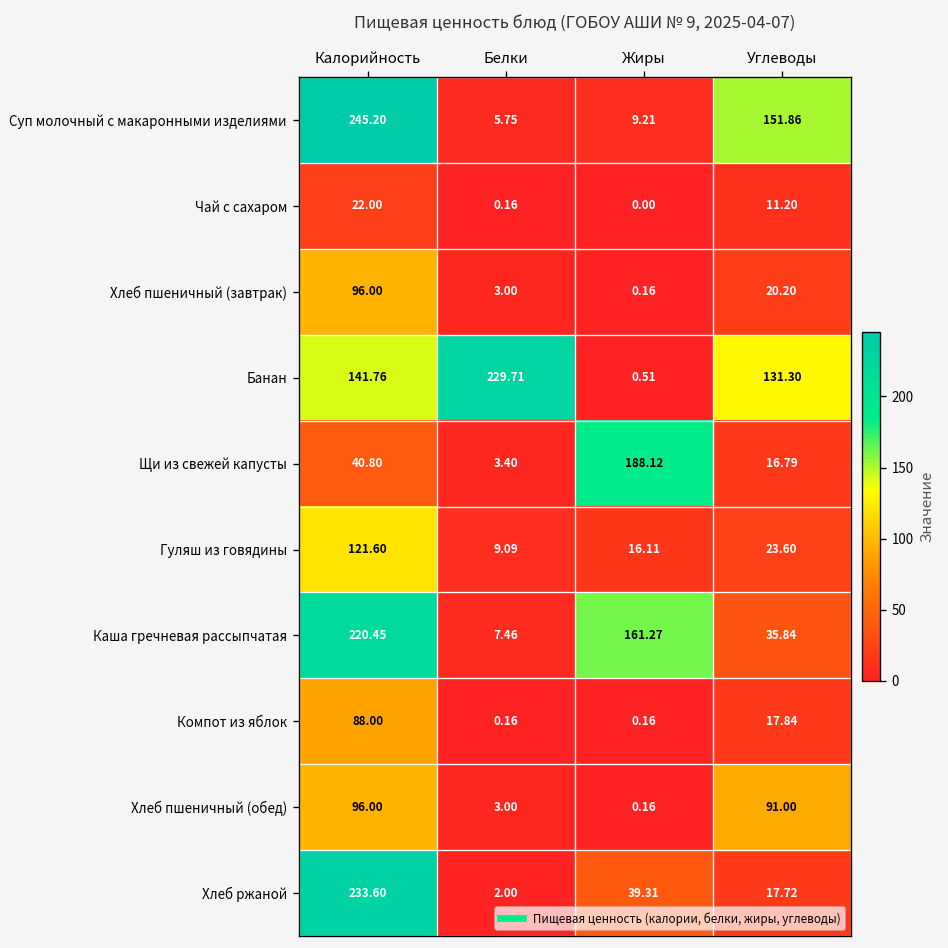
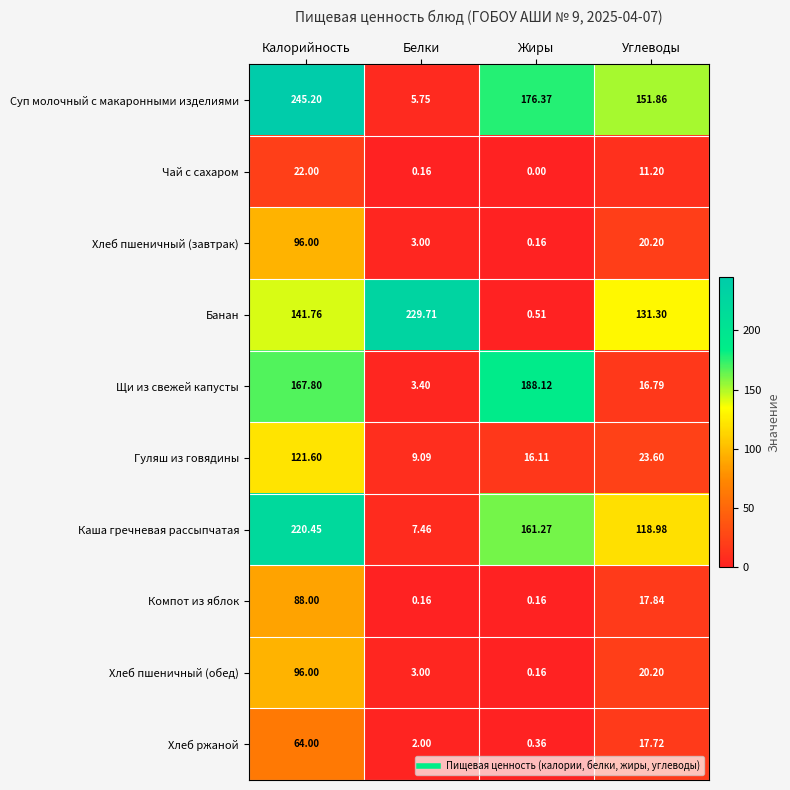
Суп молочный с макаронными изделиями, Жиры: 9.21 -> 176.37
Щи из свежей капусты, Калорийность: 40.80 -> 167.80
Каша гречневая рассыпчатая, Углеводы: 35.84 -> 118.98
Хлеб пшеничный (обед), Углеводы: 91.00 -> 20.20
Хлеб ржаной, Калорийность: 233.60 -> 64.00
Хлеб ржаной, Жиры: 39.31 -> 0.36
